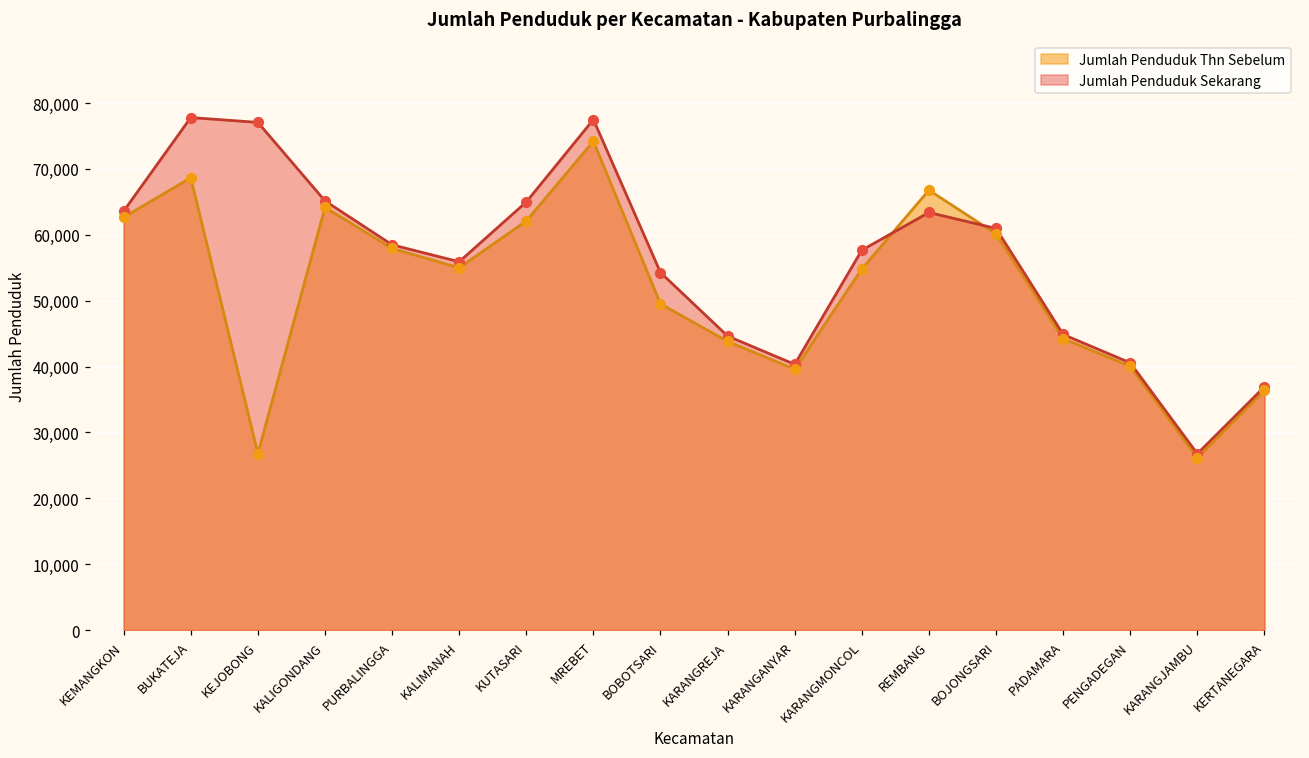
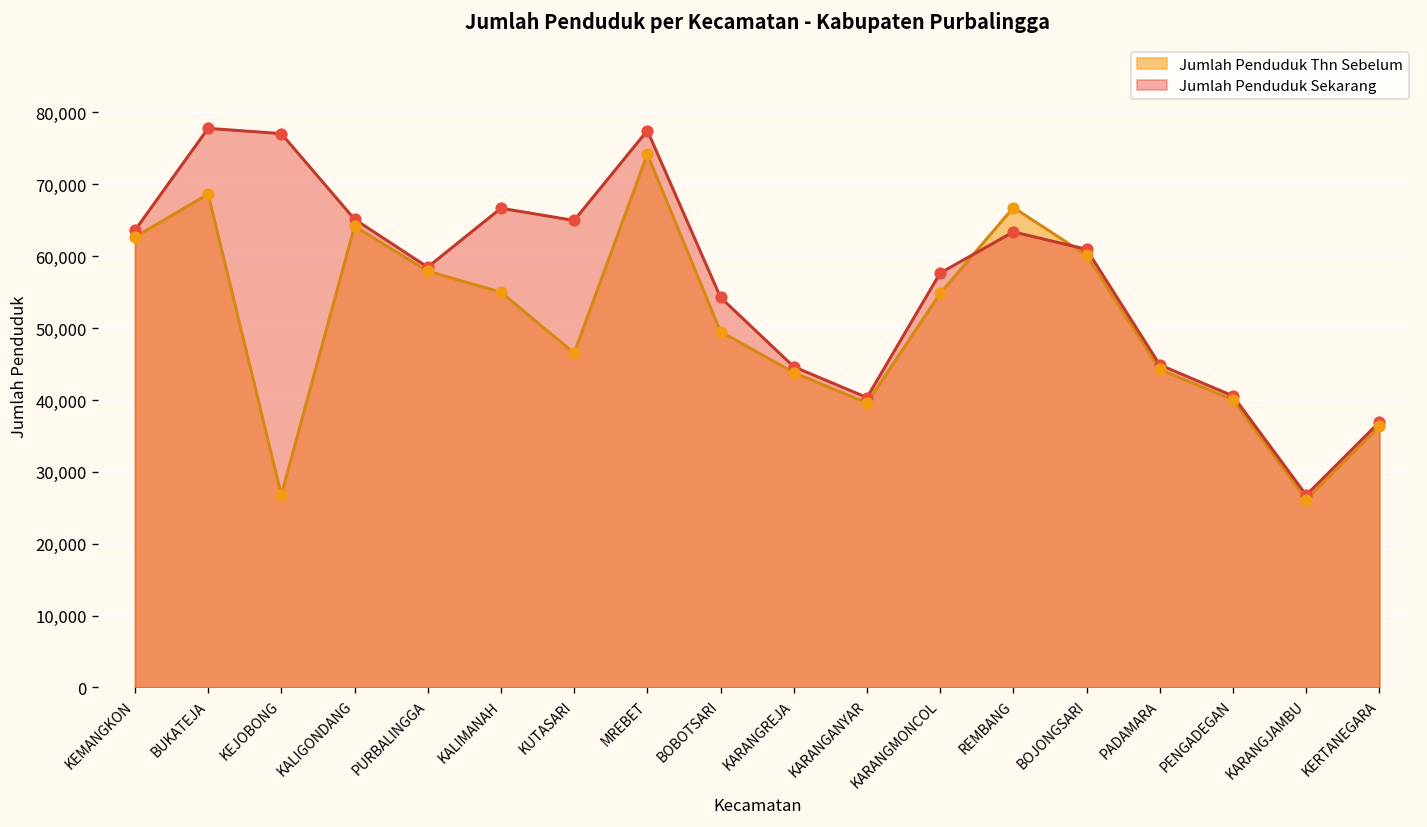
Jumlah Penduduk Sekarang, KALIMANAH: 56,000 -> 67,000
Jumlah Penduduk Thn Sebelum, KUTASARI: 62,000 -> 47,000
